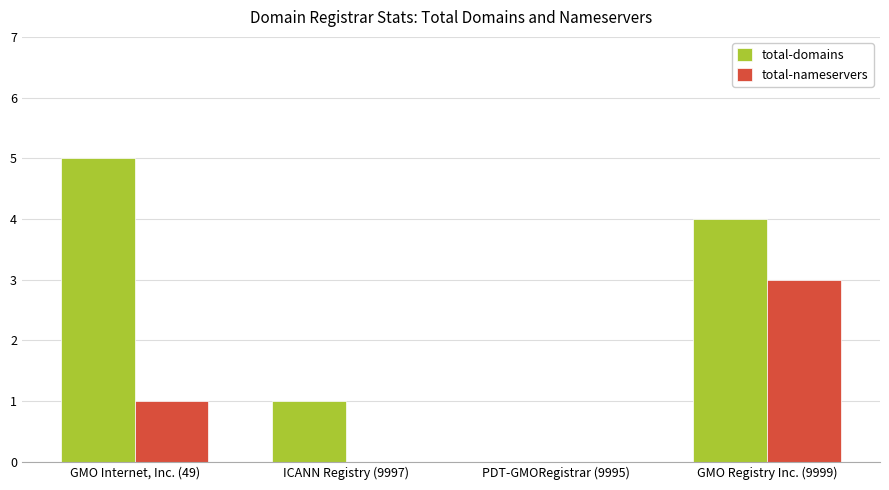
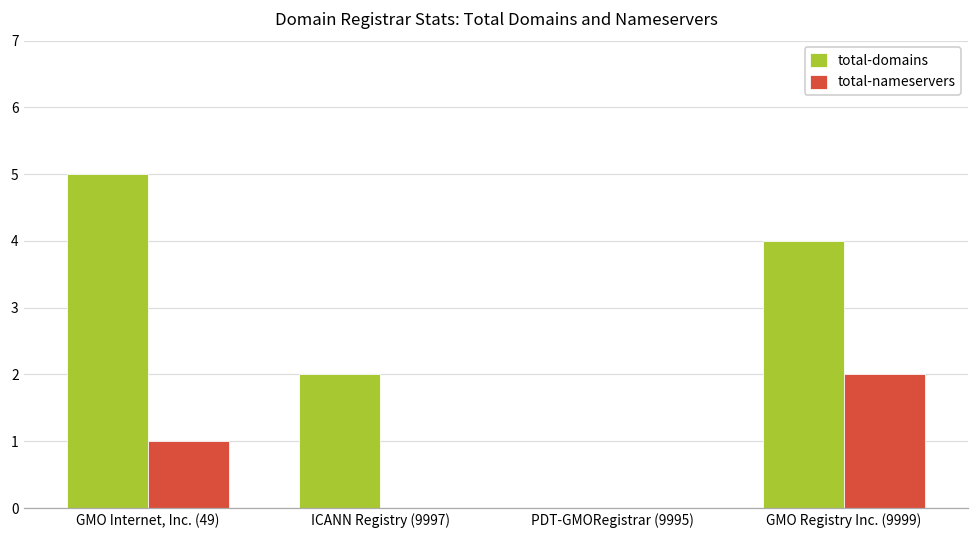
total-domains, ICANN Registry (9997): 1 -> 2
total-nameservers, GMO Registry Inc. (9999): 3 -> 2
